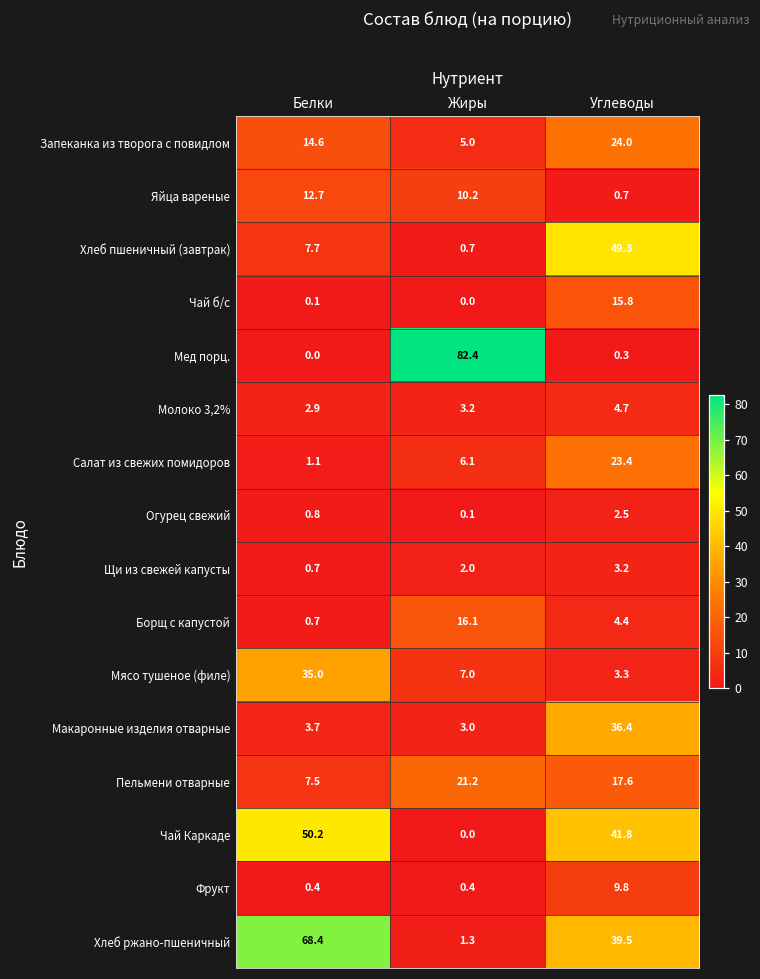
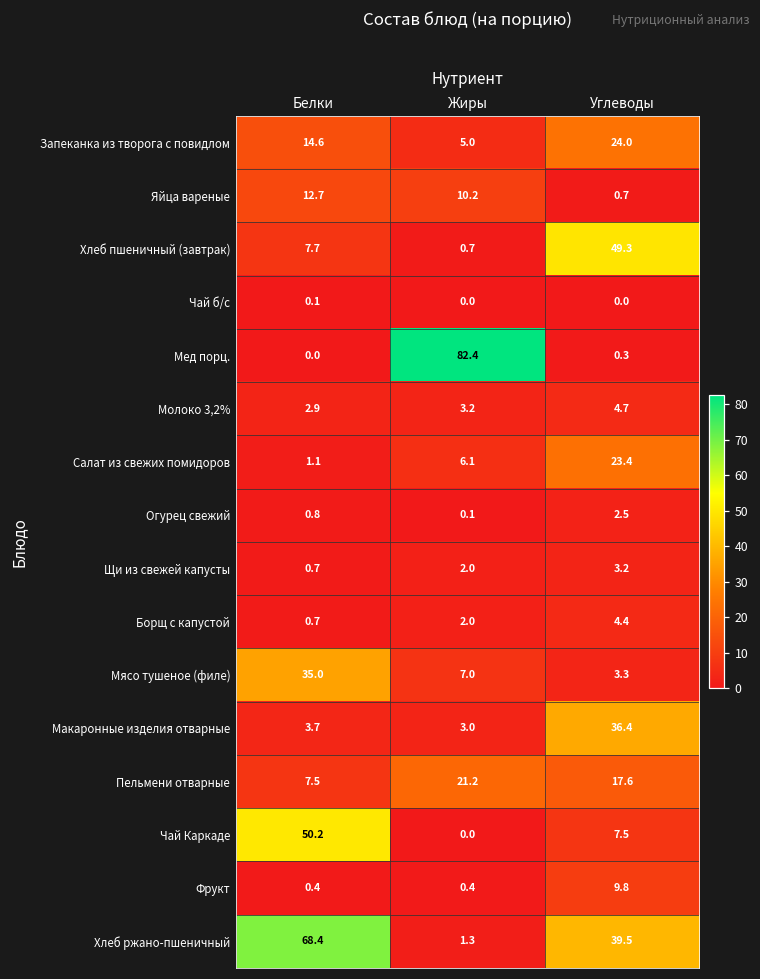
Чай б/с, Углеводы: 15.8 -> 0.0
Борщ с капустой, Жиры: 16.1 -> 2.0
Чай Каркаде, Углеводы: 41.8 -> 7.5
